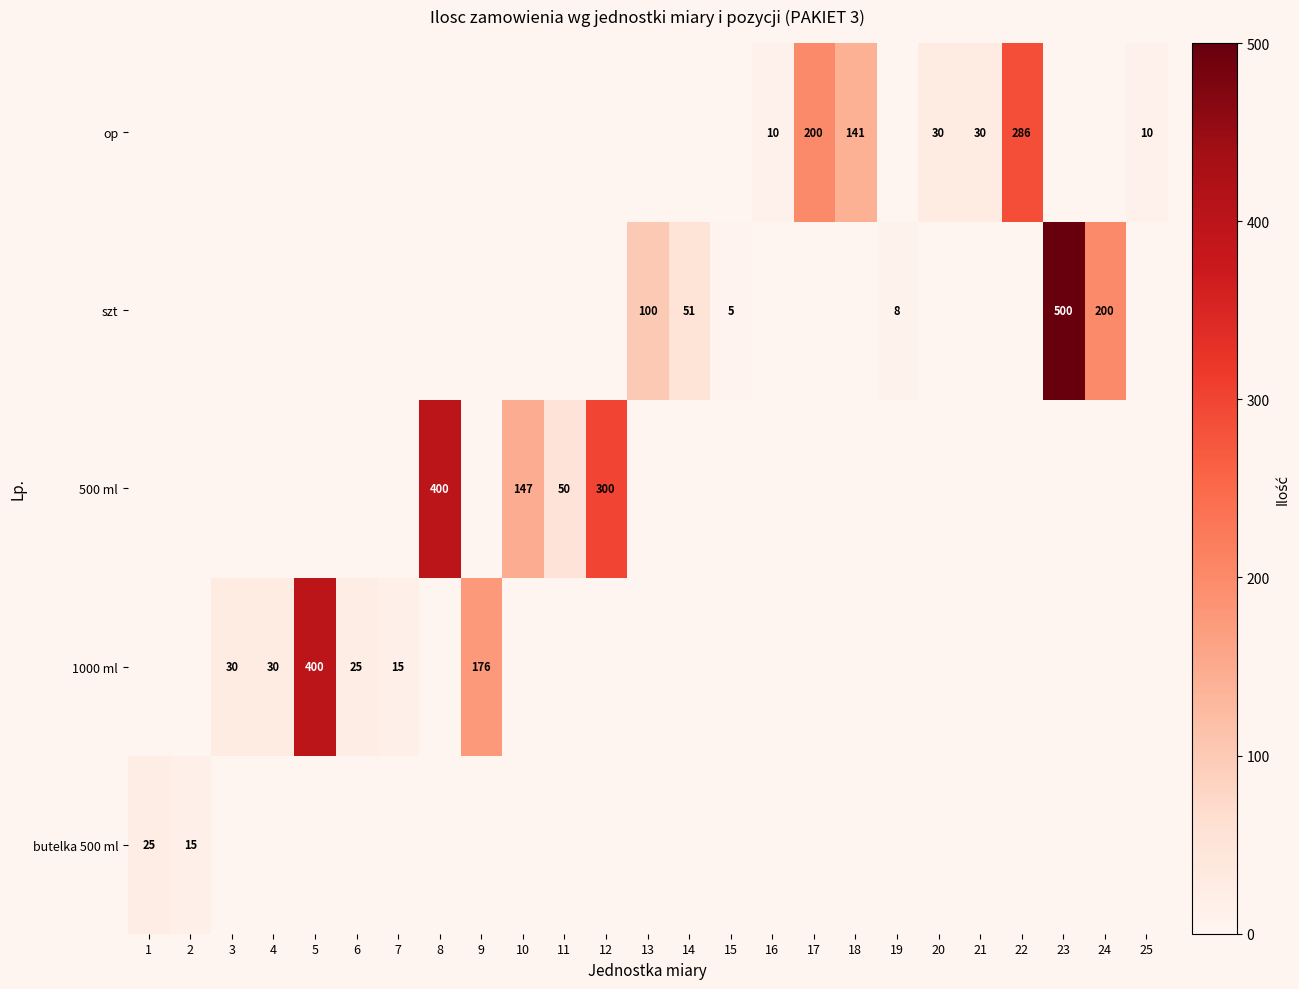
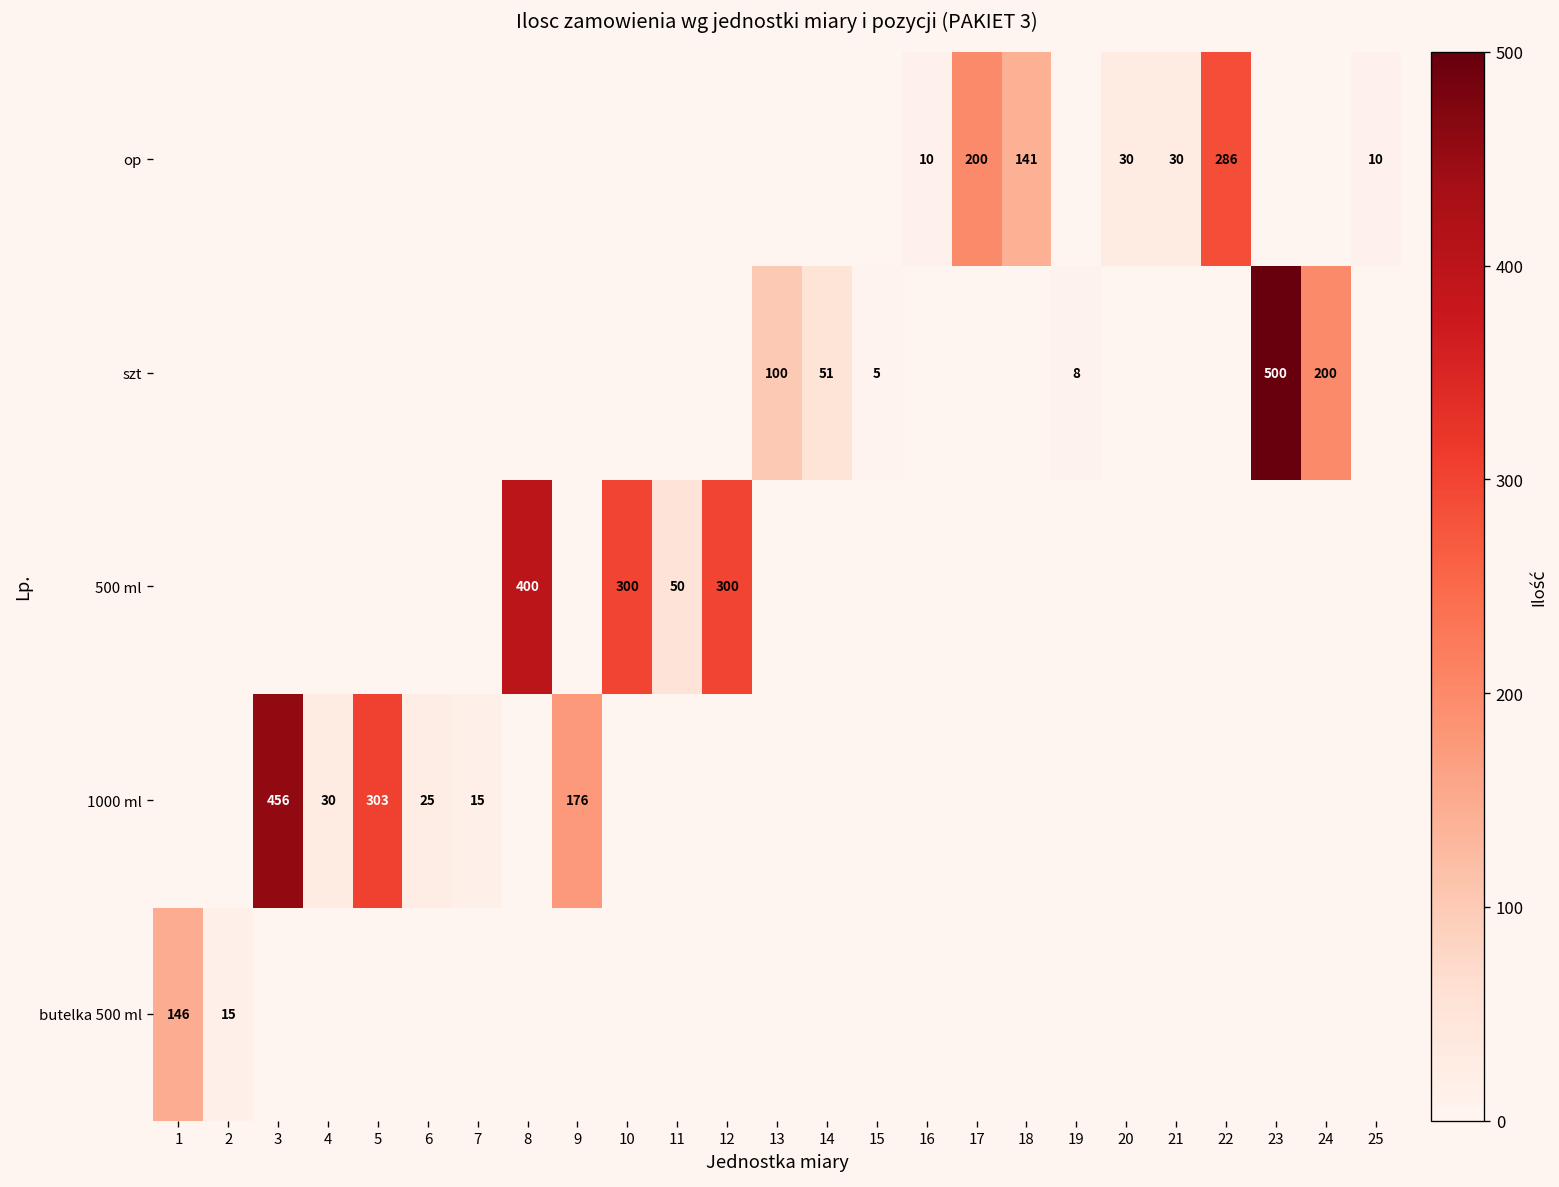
500 ml, 10: 147 -> 300
1000 ml, 3: 30 -> 456
1000 ml, 5: 400 -> 303
butelka 500 ml, 1: 25 -> 146
